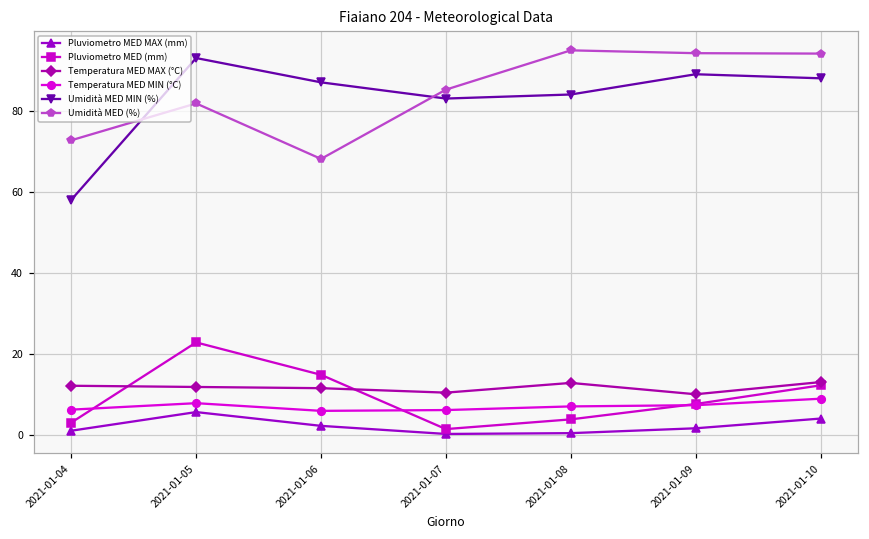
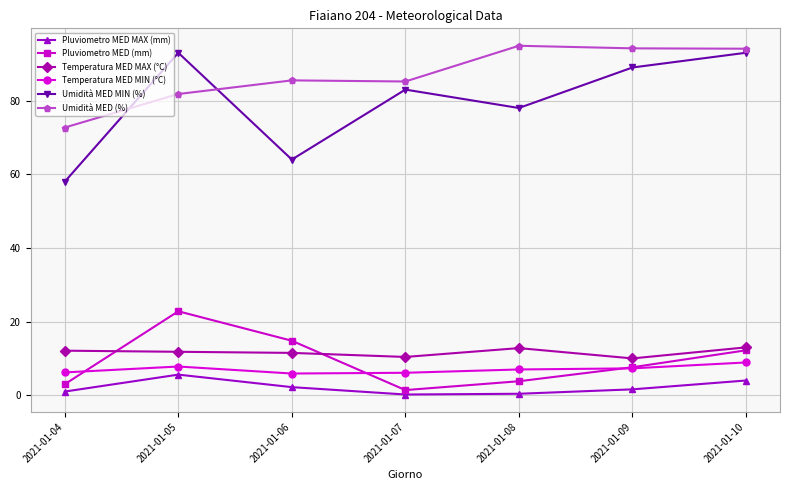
Umidità MED MIN (%), 2021-01-06: 87 -> 64
Umidità MED (%), 2021-01-06: 68 -> 86
Umidità MED MIN (%), 2021-01-08: 84 -> 78
Umidità MED MIN (%), 2021-01-10: 88 -> 93
